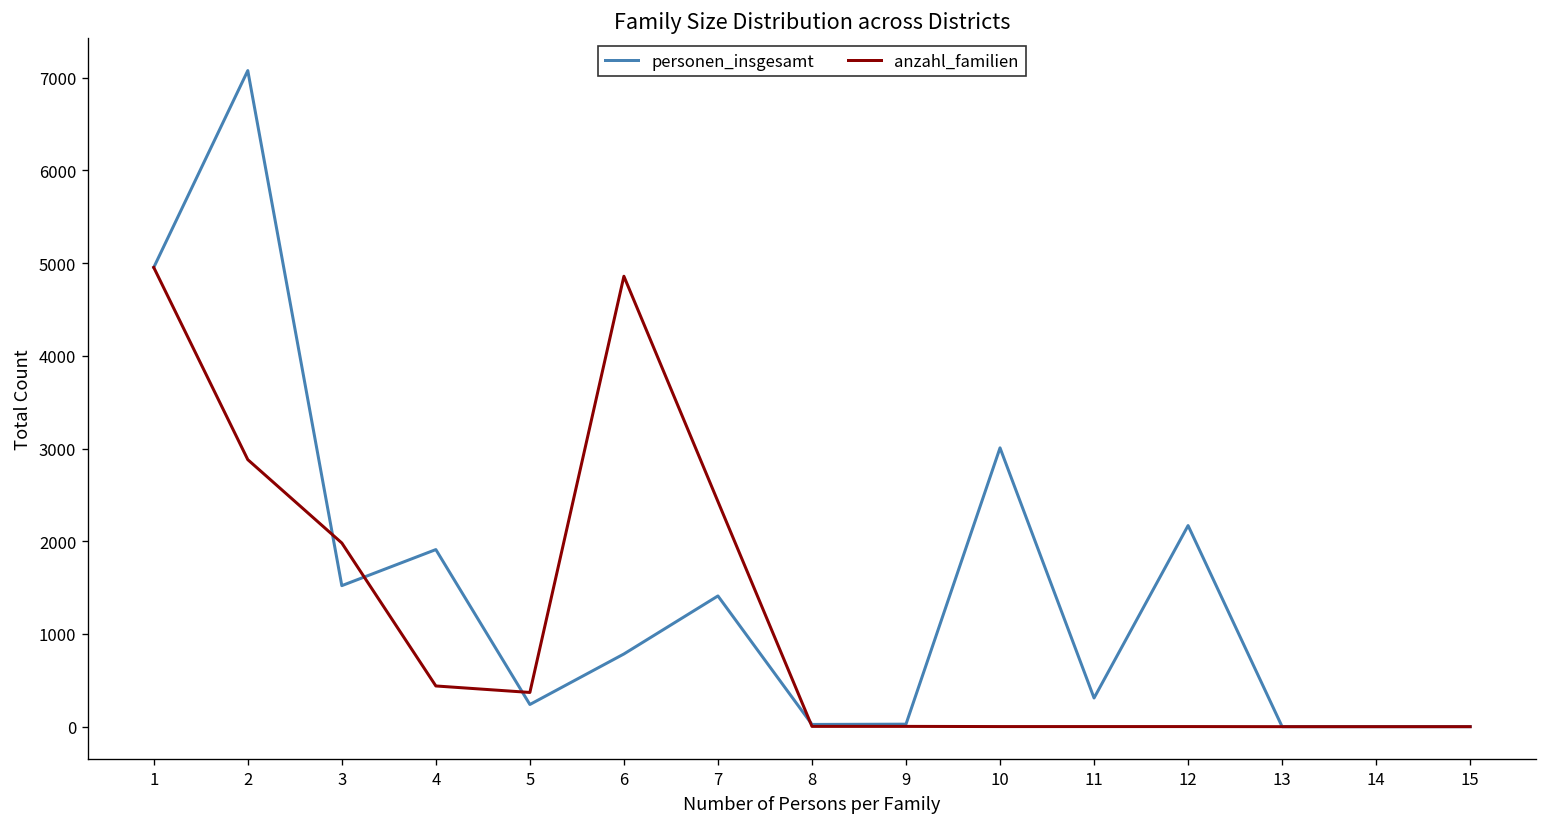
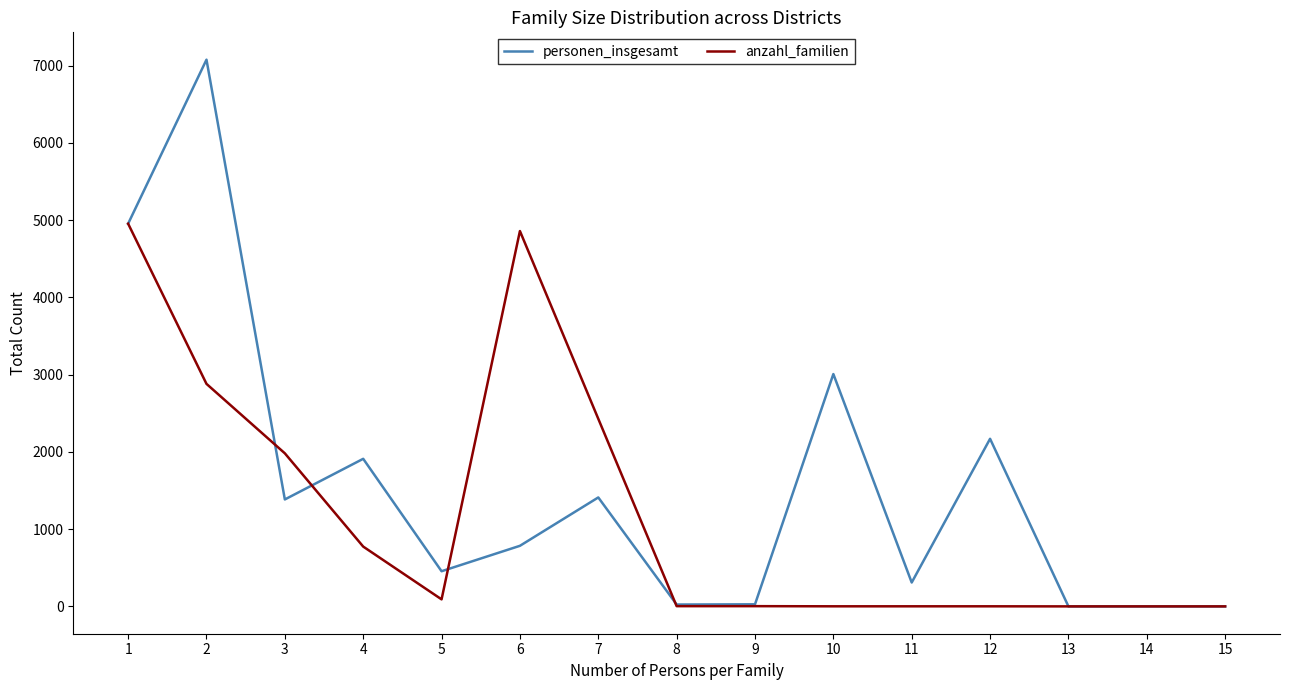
personen_insgesamt, 3: 1500 -> 1400
anzahl_familien, 4: 400 -> 800
personen_insgesamt, 5: 200 -> 500
anzahl_familien, 5: 400 -> 100
